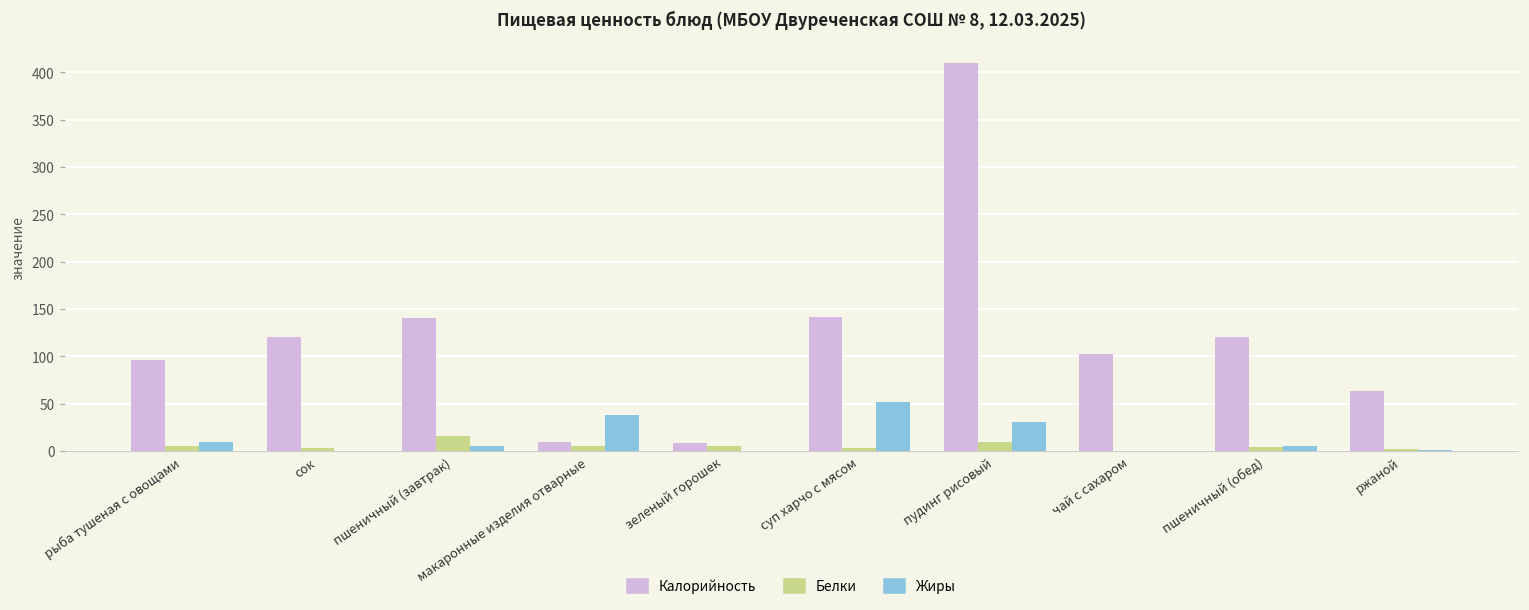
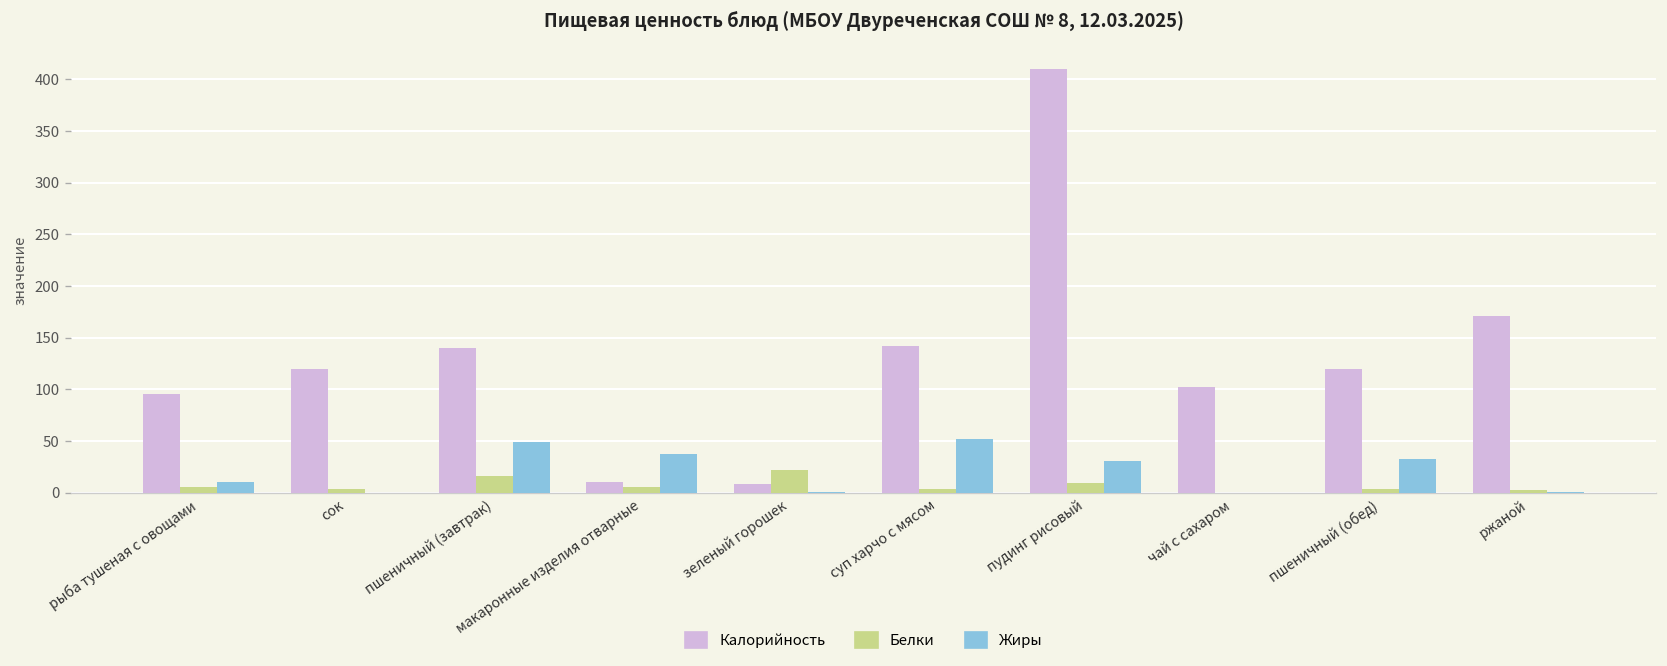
Жиры, пшеничный (завтрак): 10 -> 50
Белки, зеленый горошек: 10 -> 20
Жиры, пшеничный (обед): 10 -> 30
Калорийность, ржаной: 60 -> 170
